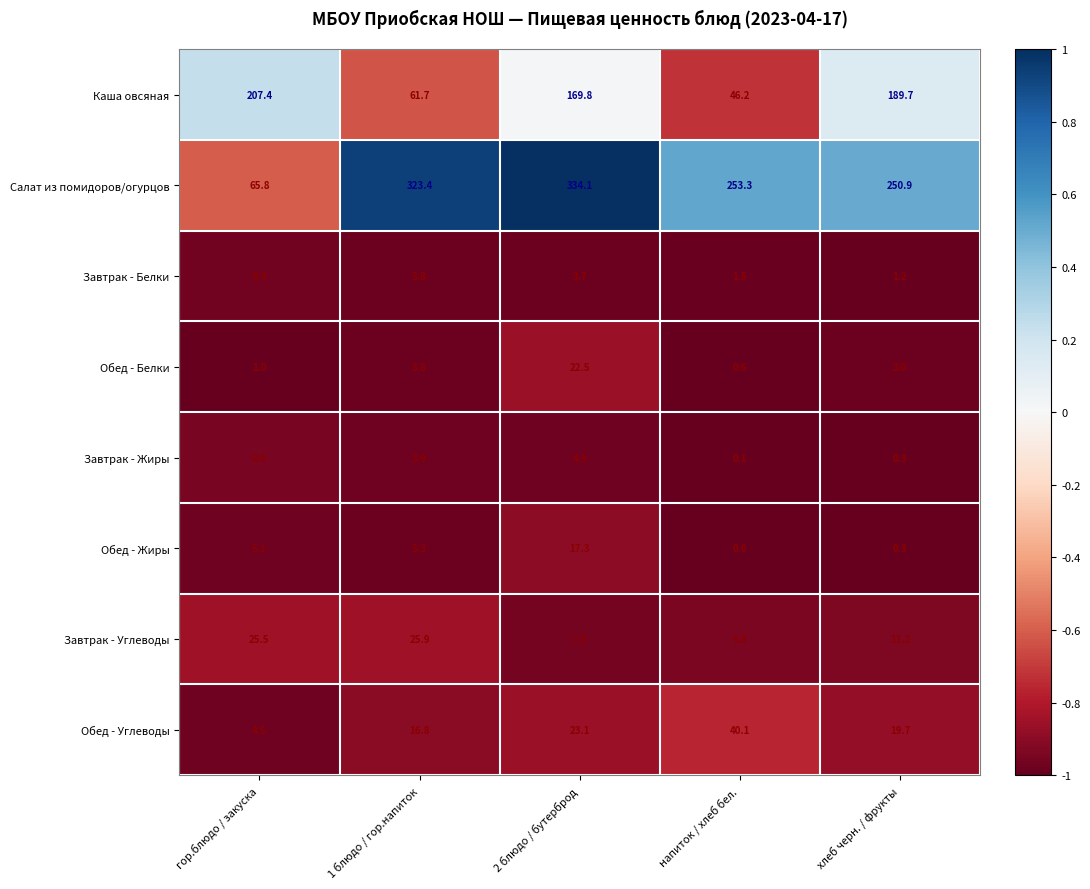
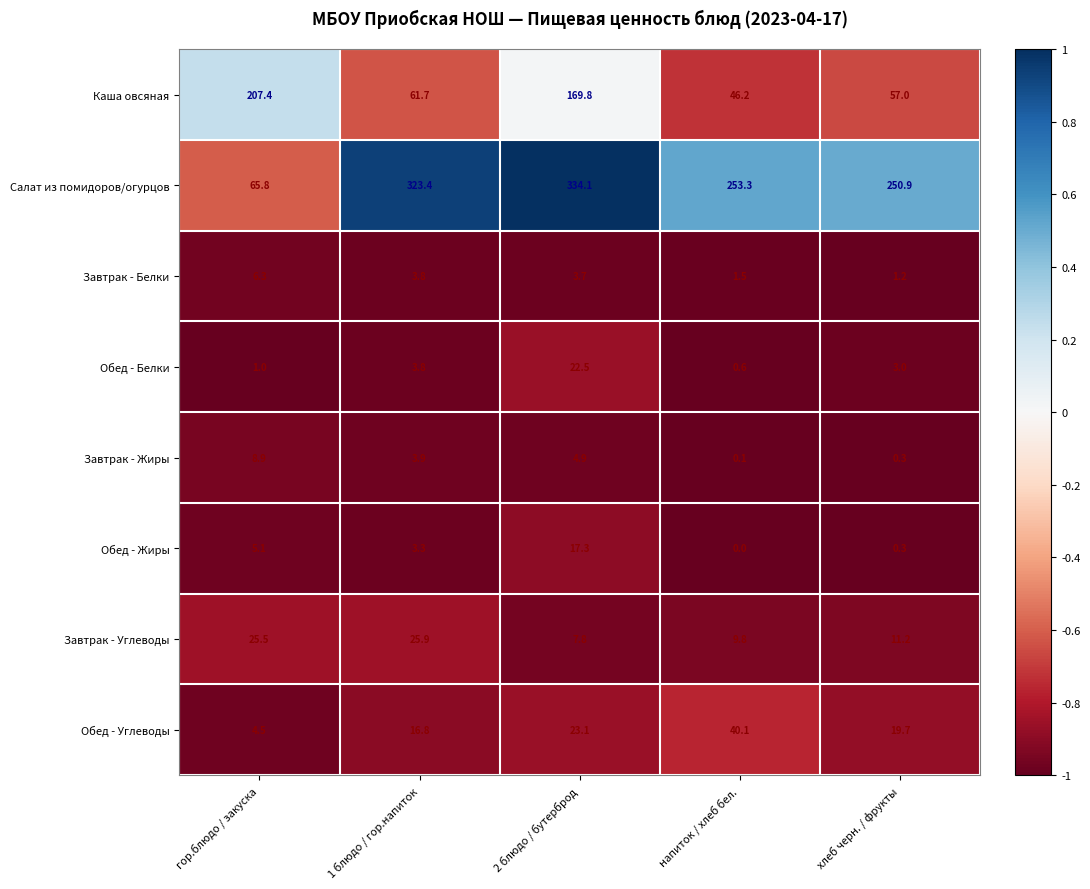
Каша овсяная, хлеб черн. / фрукты: 189.7 -> 57.0
